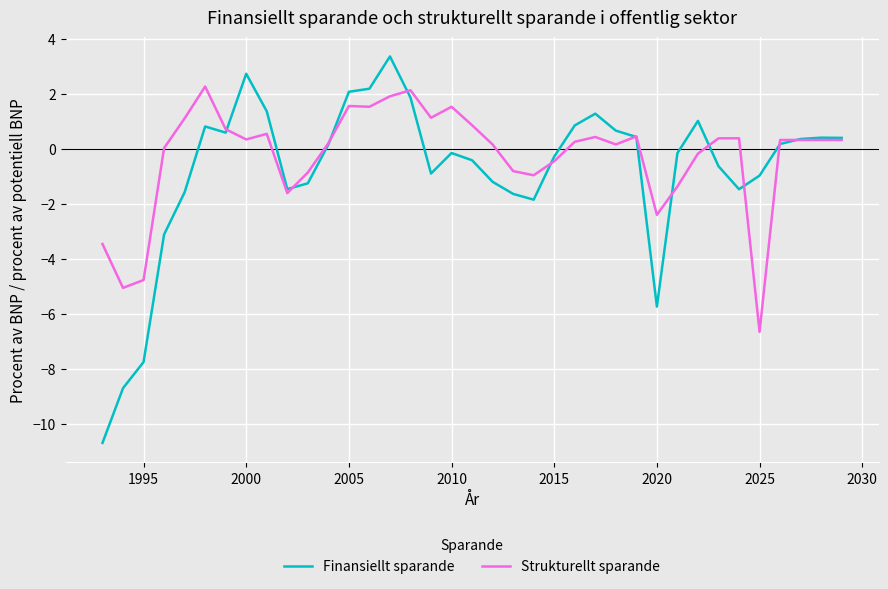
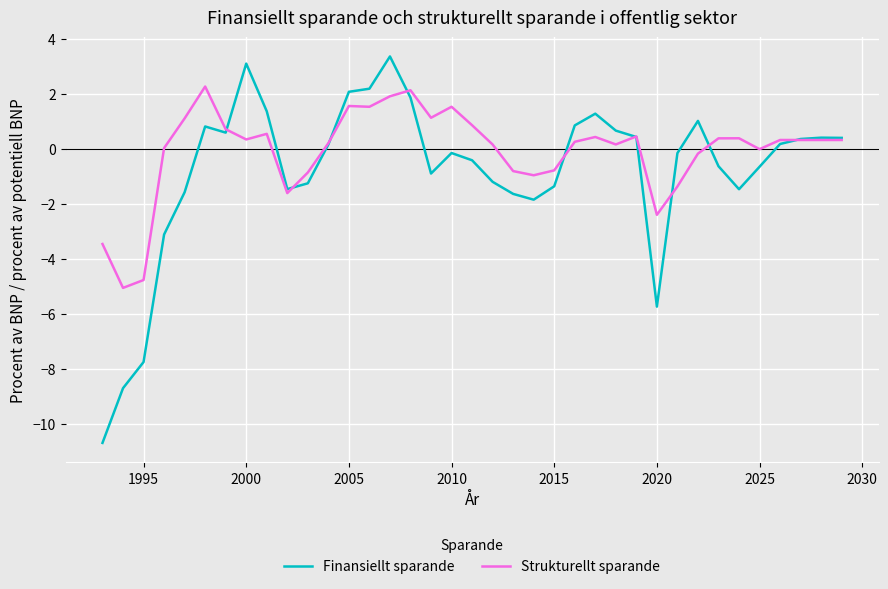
Finansiellt sparande, 2000: 2.7 -> 3.1
Finansiellt sparande, 2015: -0.3 -> -1.4
Strukturellt sparande, 2015: -0.4 -> -0.8
Finansiellt sparande, 2025: -1.0 -> -0.6
Strukturellt sparande, 2025: -6.6 -> 0.0
